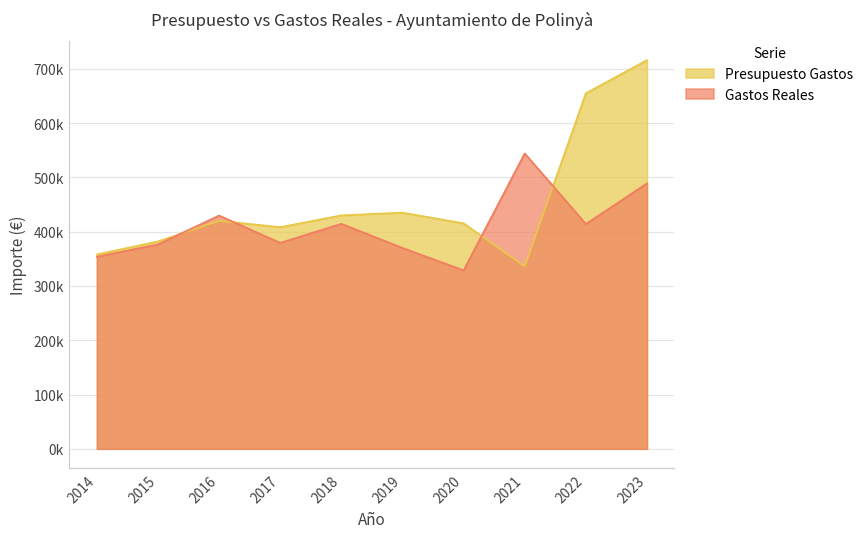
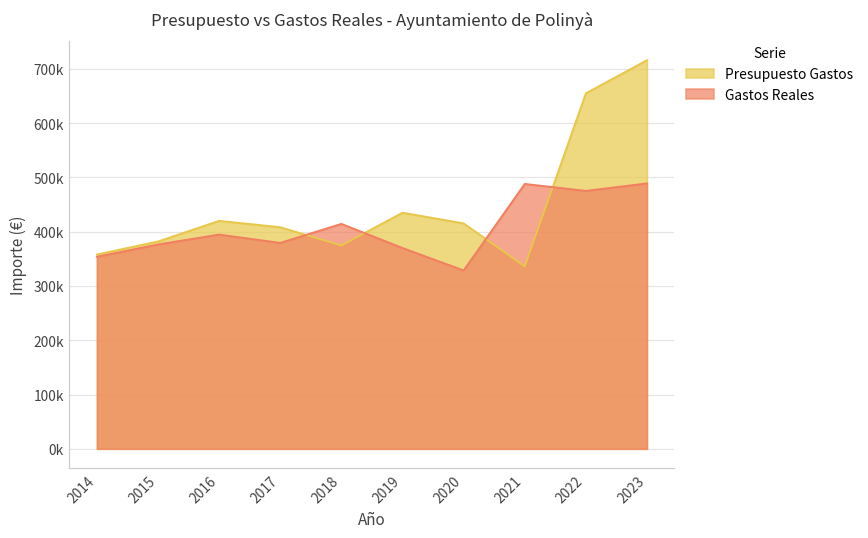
Gastos Reales, 2016: 430000 -> 390000
Presupuesto Gastos, 2018: 430000 -> 370000
Gastos Reales, 2021: 540000 -> 490000
Gastos Reales, 2022: 410000 -> 480000
